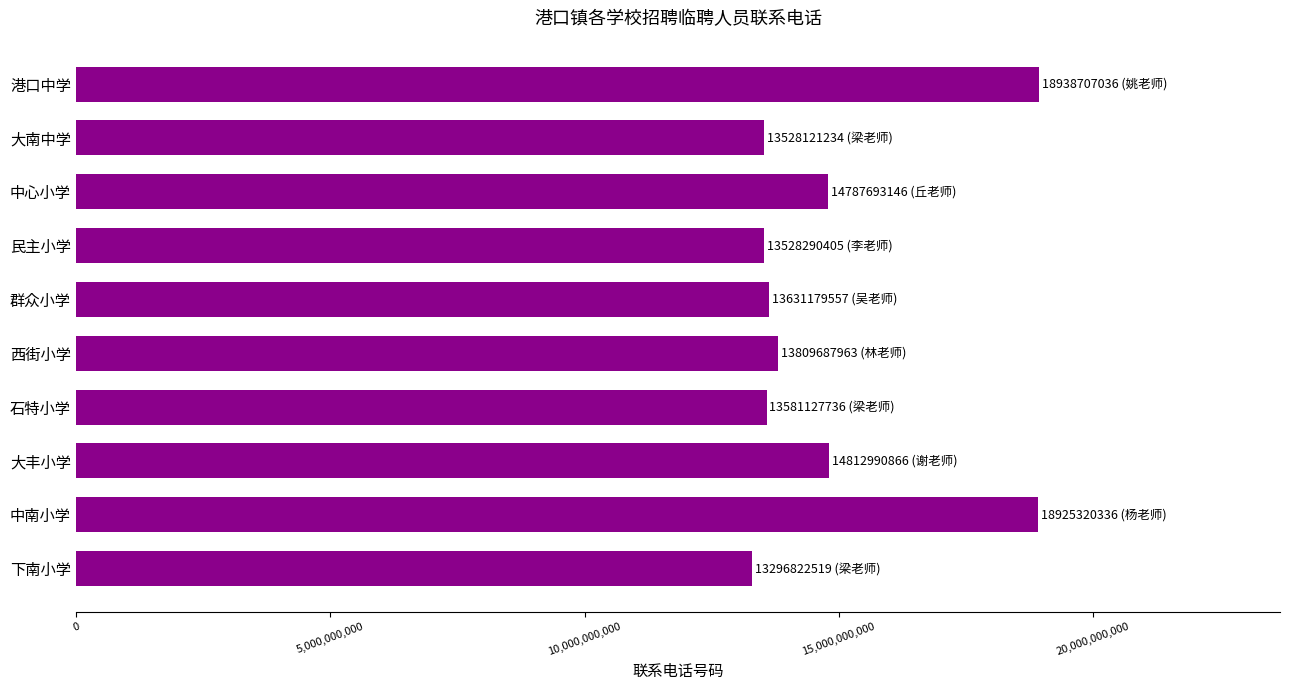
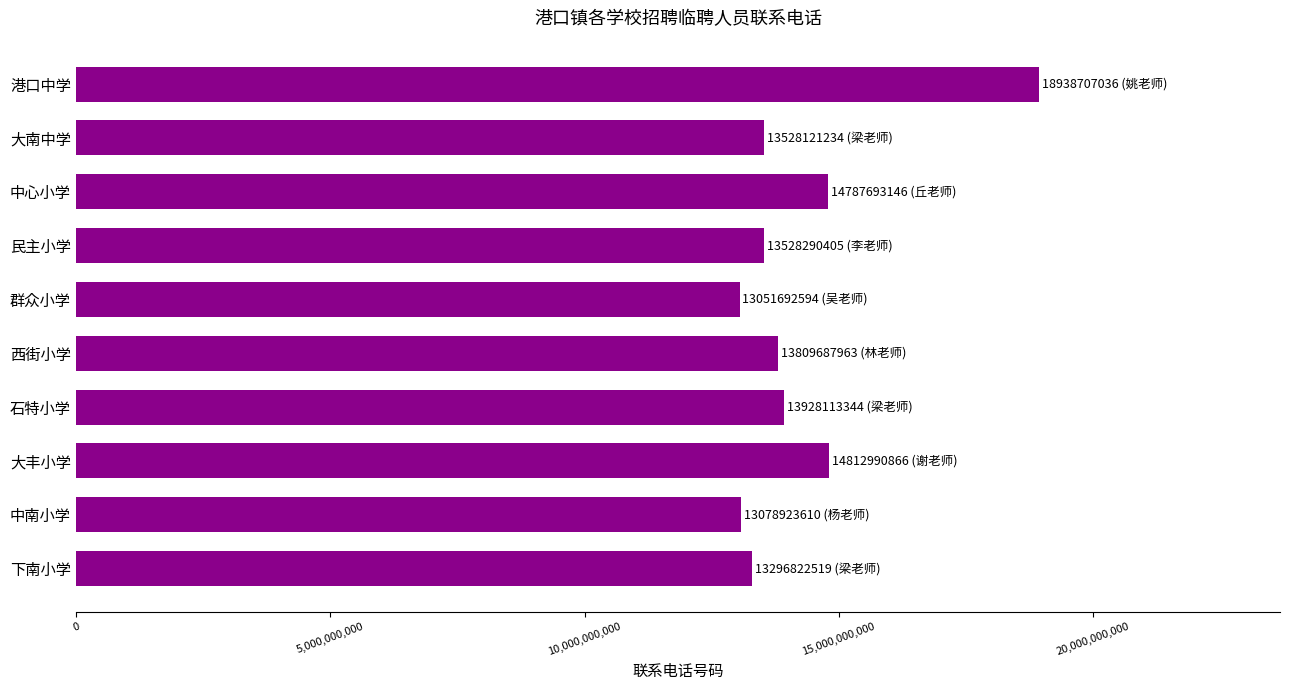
群众小学: 13631179557 -> 13051692594
石特小学: 13581127736 -> 13928113344
中南小学: 18925320336 -> 13078923610
